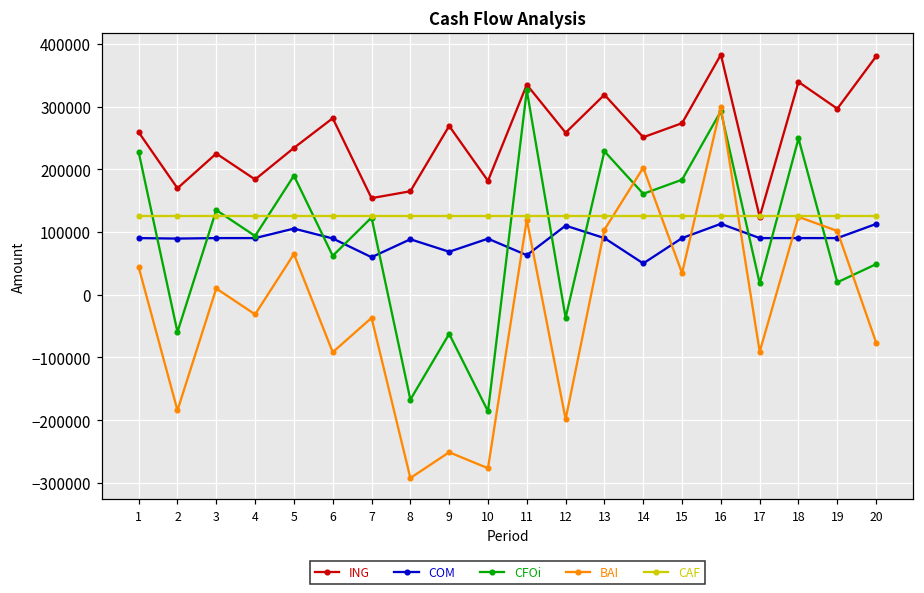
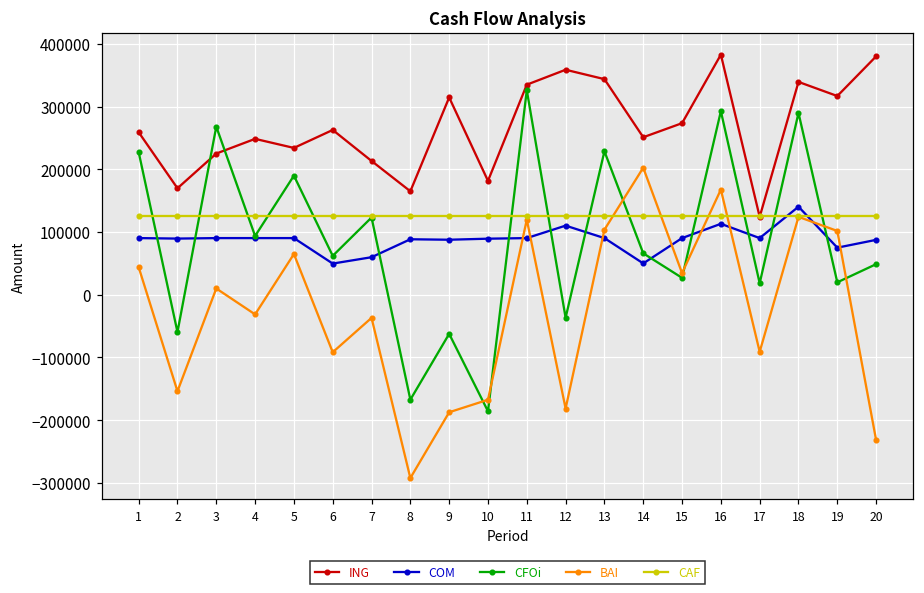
BAI, 2: -180000 -> -150000
CFOi, 3: 130000 -> 270000
ING, 4: 180000 -> 250000
COM, 5: 110000 -> 90000
ING, 6: 280000 -> 260000
COM, 6: 90000 -> 50000
ING, 7: 150000 -> 210000
ING, 9: 270000 -> 310000
COM, 9: 70000 -> 90000
BAI, 9: -250000 -> -190000
BAI, 10: -280000 -> -170000
COM, 11: 60000 -> 90000
ING, 12: 260000 -> 360000
BAI, 12: -200000 -> -180000
ING, 13: 320000 -> 340000
CFOi, 14: 160000 -> 70000
CFOi, 15: 180000 -> 30000
BAI, 16: 300000 -> 170000
COM, 18: 90000 -> 140000
CFOi, 18: 250000 -> 290000
ING, 19: 300000 -> 320000
COM, 19: 90000 -> 70000
COM, 20: 110000 -> 90000
BAI, 20: -80000 -> -230000
